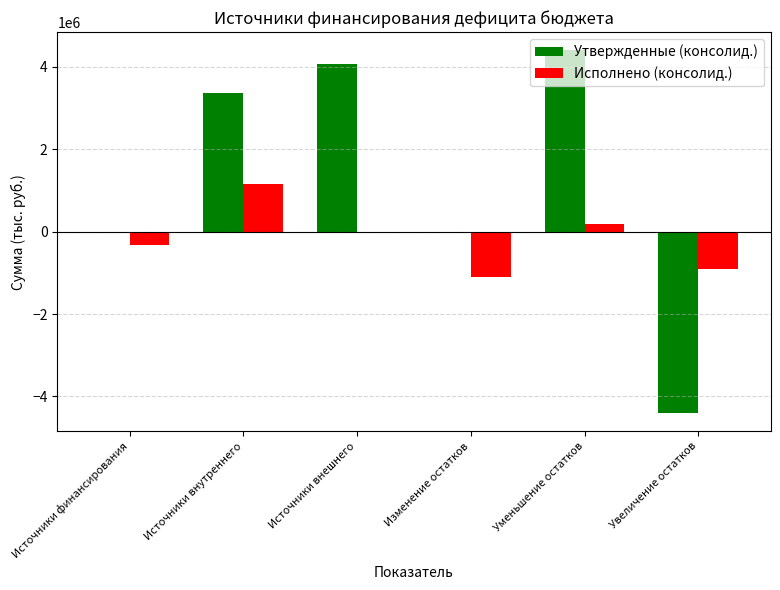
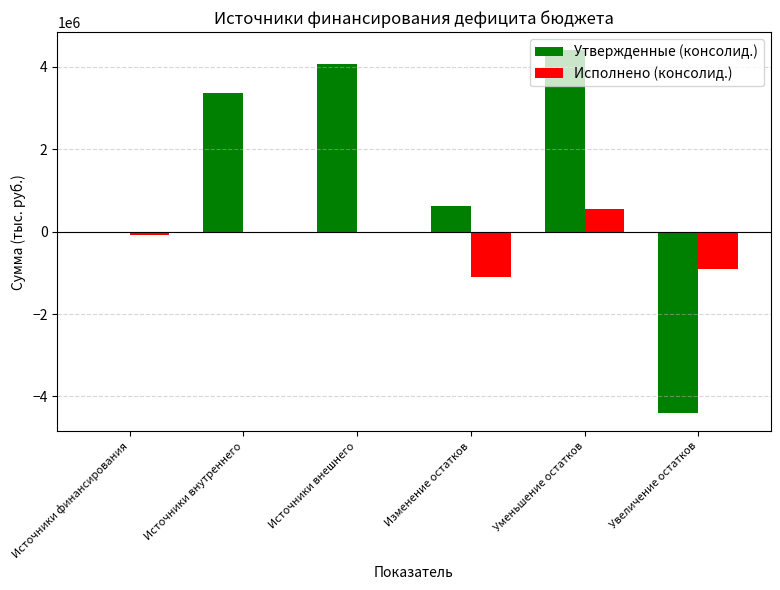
Исполнено (консолид.), Источники финансирования: -300000 -> -100000
Исполнено (консолид.), Источники внутреннего: 1200000 -> 0
Утвержденные (консолид.), Изменение остатков: 0 -> 600000
Исполнено (консолид.), Уменьшение остатков: 200000 -> 600000
